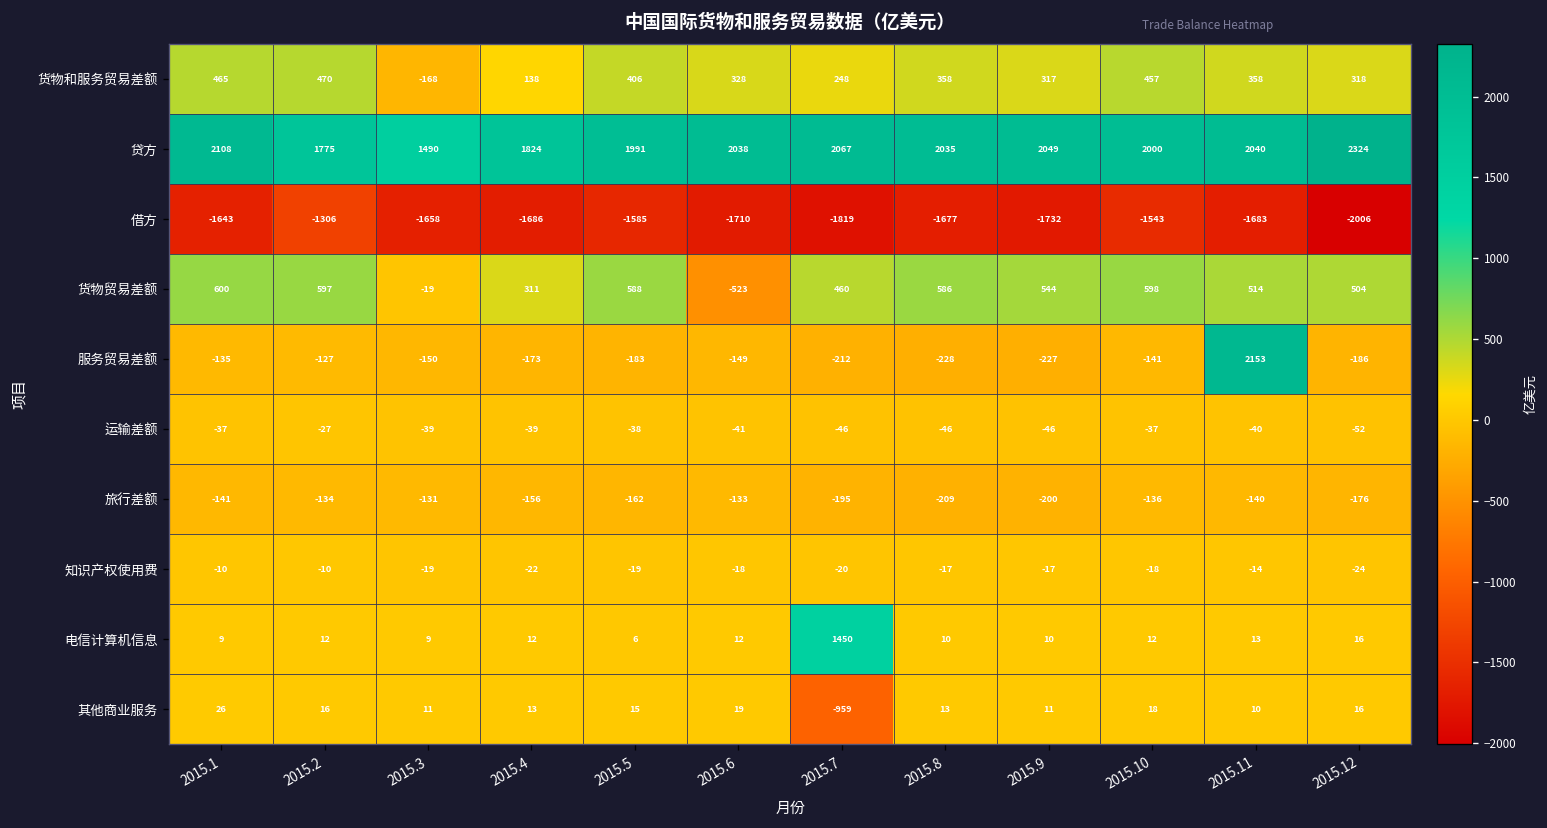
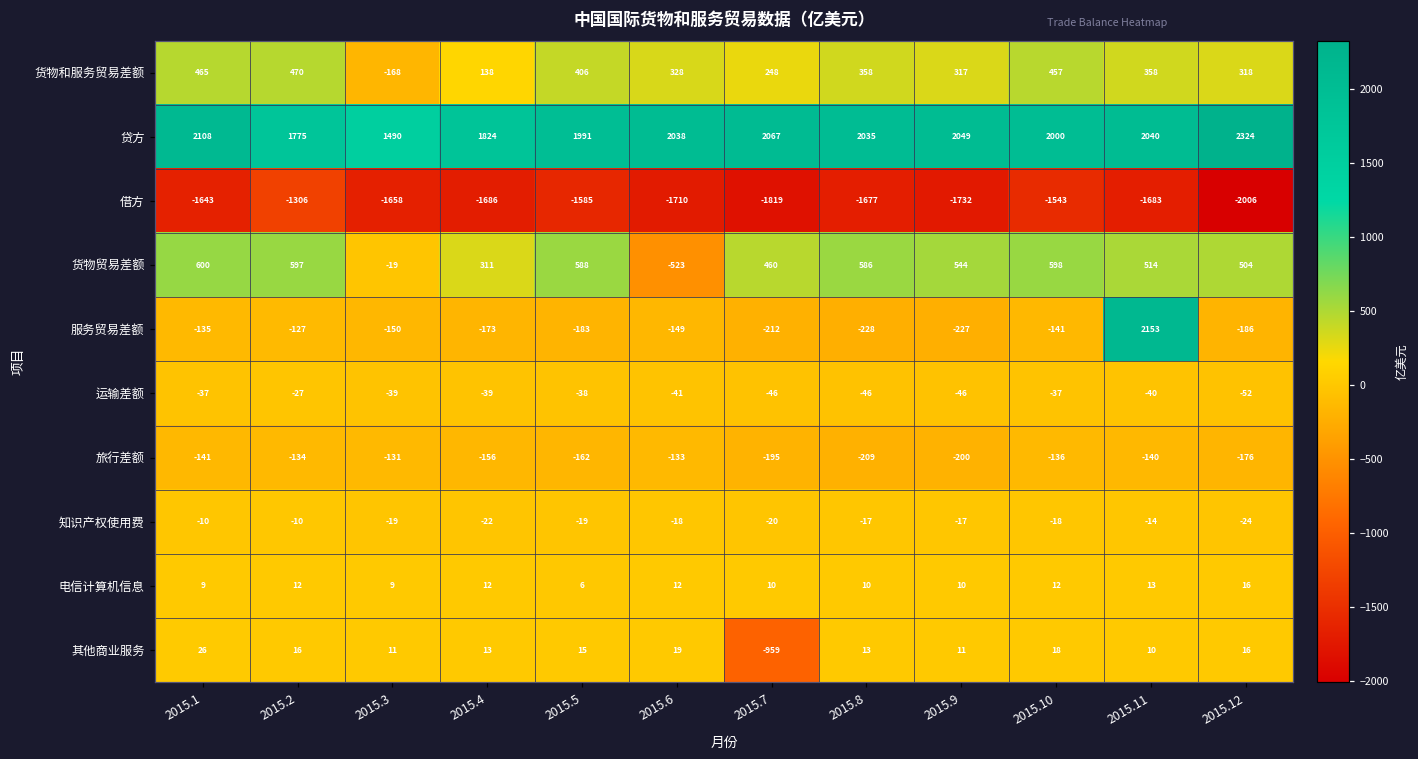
电信计算机信息, 2015.7: 1450 -> 10
